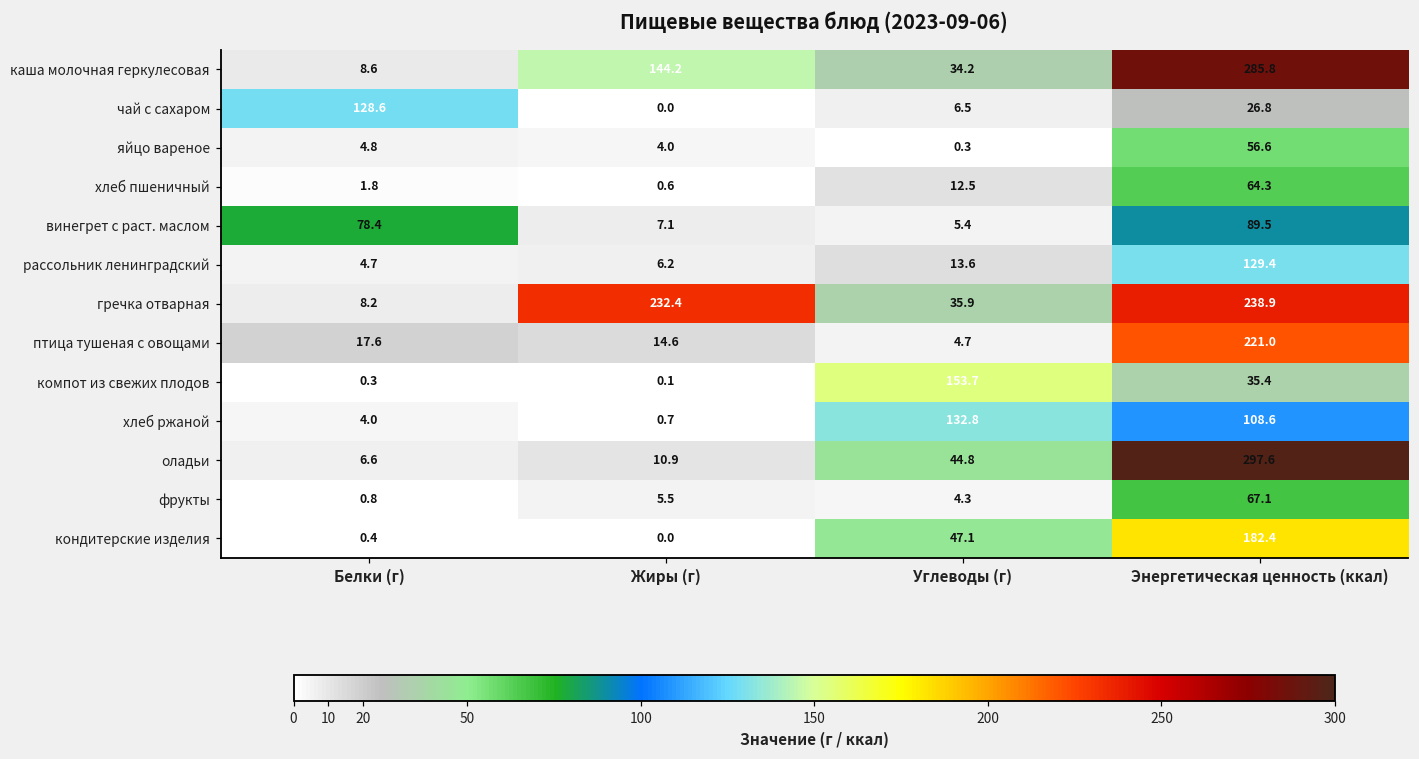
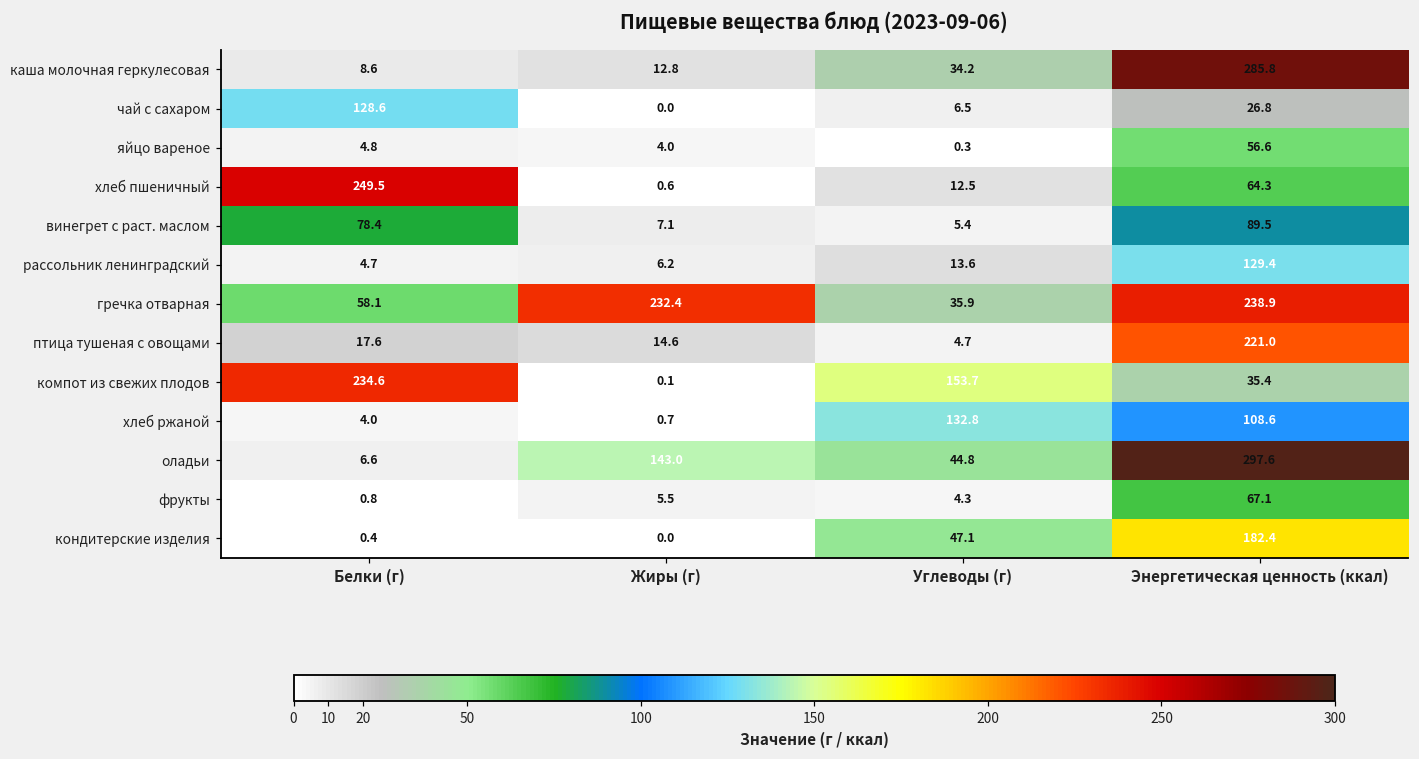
каша молочная геркулесовая, Жиры (г): 144.2 -> 12.8
хлеб пшеничный, Белки (г): 1.8 -> 249.5
гречка отварная, Белки (г): 8.2 -> 58.1
компот из свежих плодов, Белки (г): 0.3 -> 234.6
оладьи, Жиры (г): 10.9 -> 143.0
